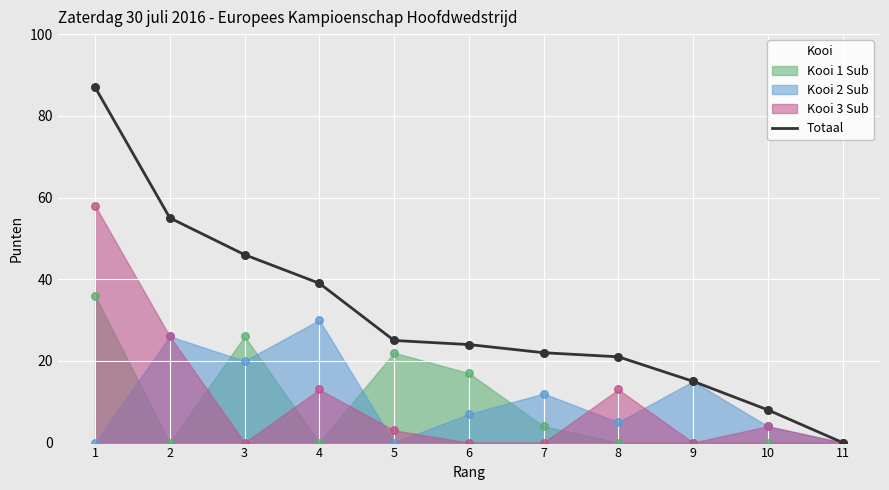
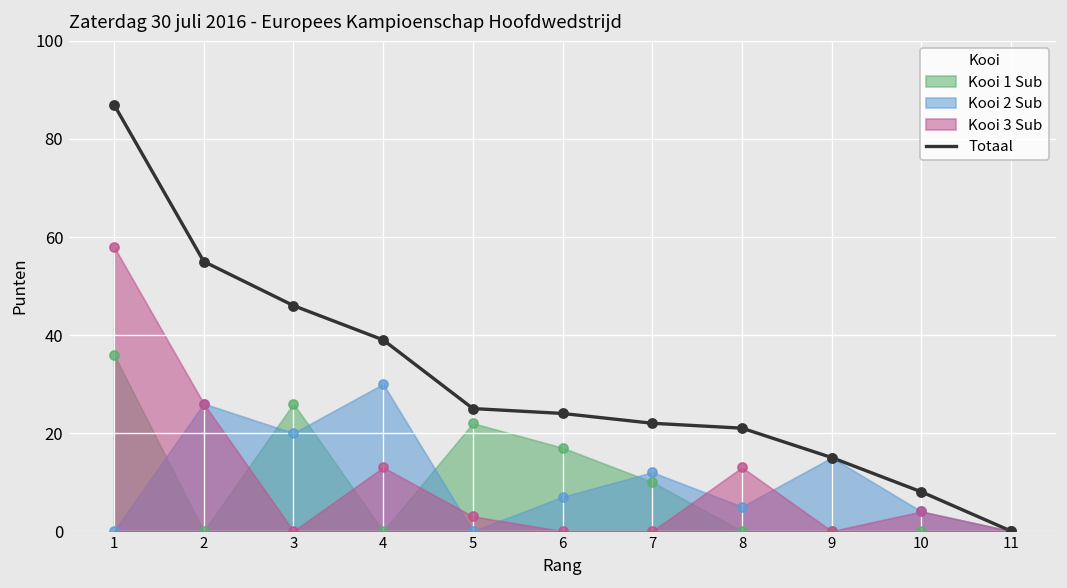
Kooi 1 Sub, 7: 4 -> 10
